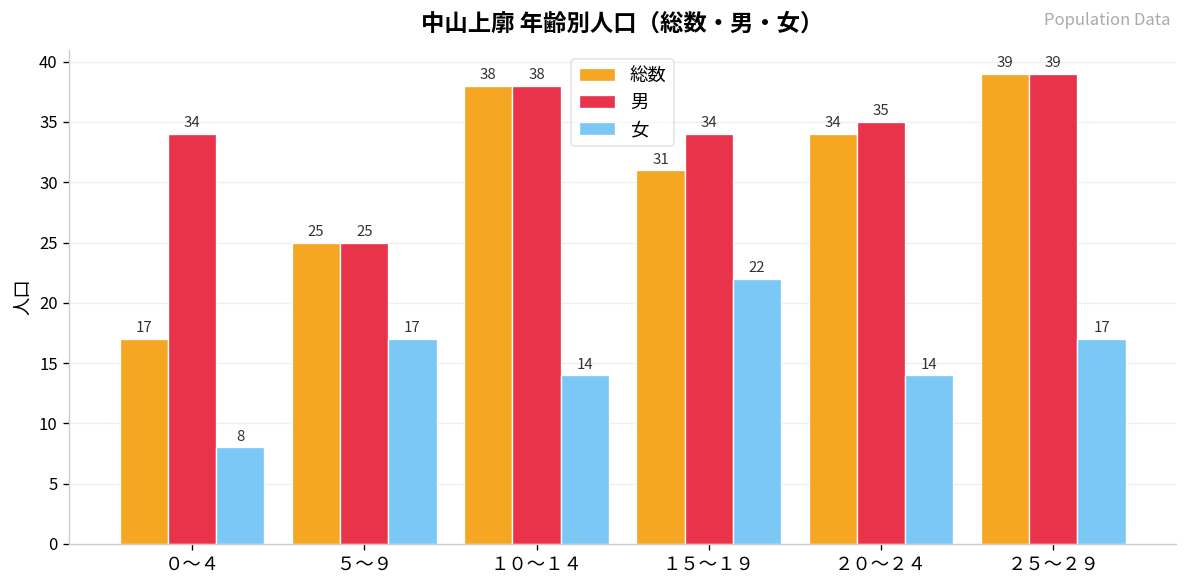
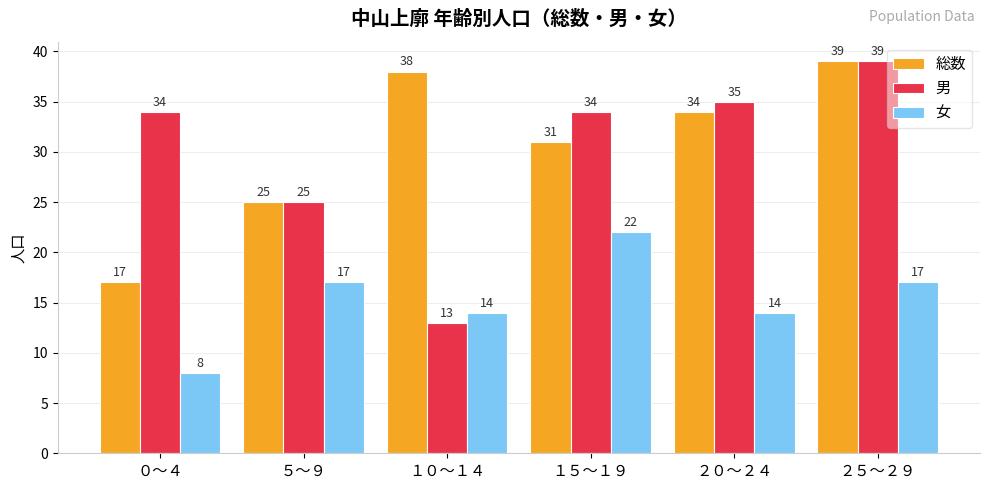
男, １０～１４: 38 -> 13
